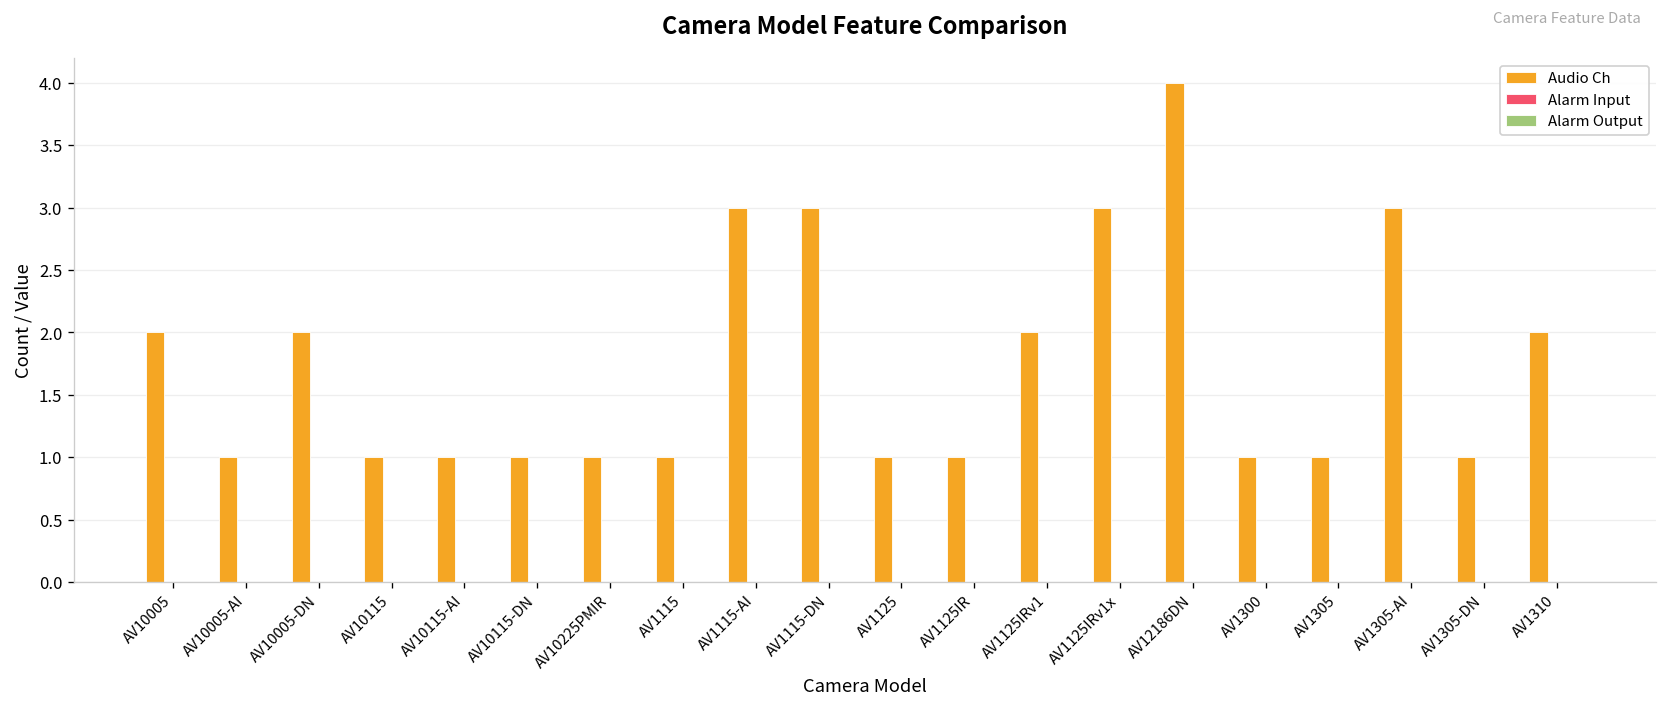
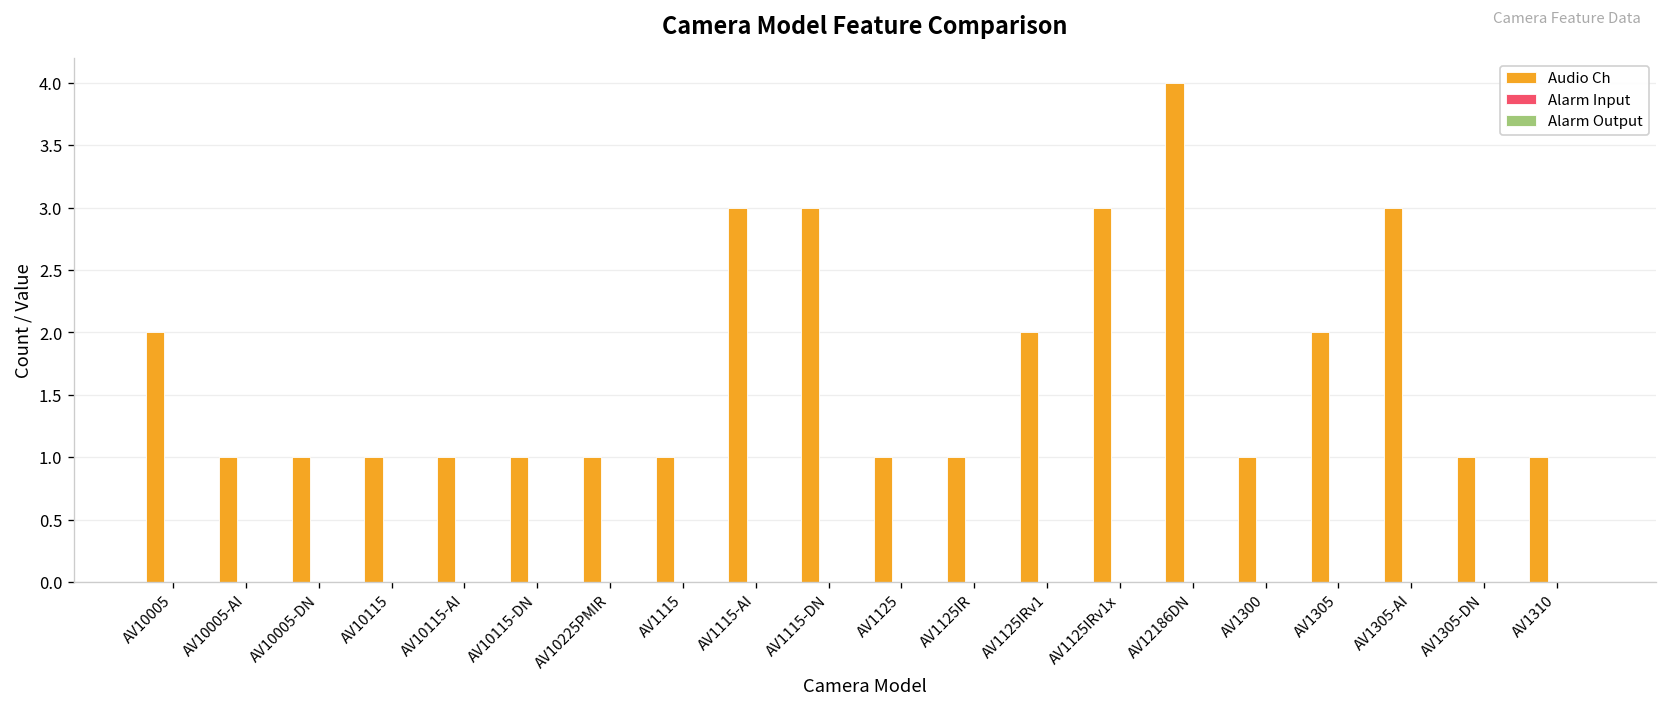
Audio Ch, AV10005-DN: 2 -> 1
Audio Ch, AV1305: 1 -> 2
Audio Ch, AV1310: 2 -> 1
